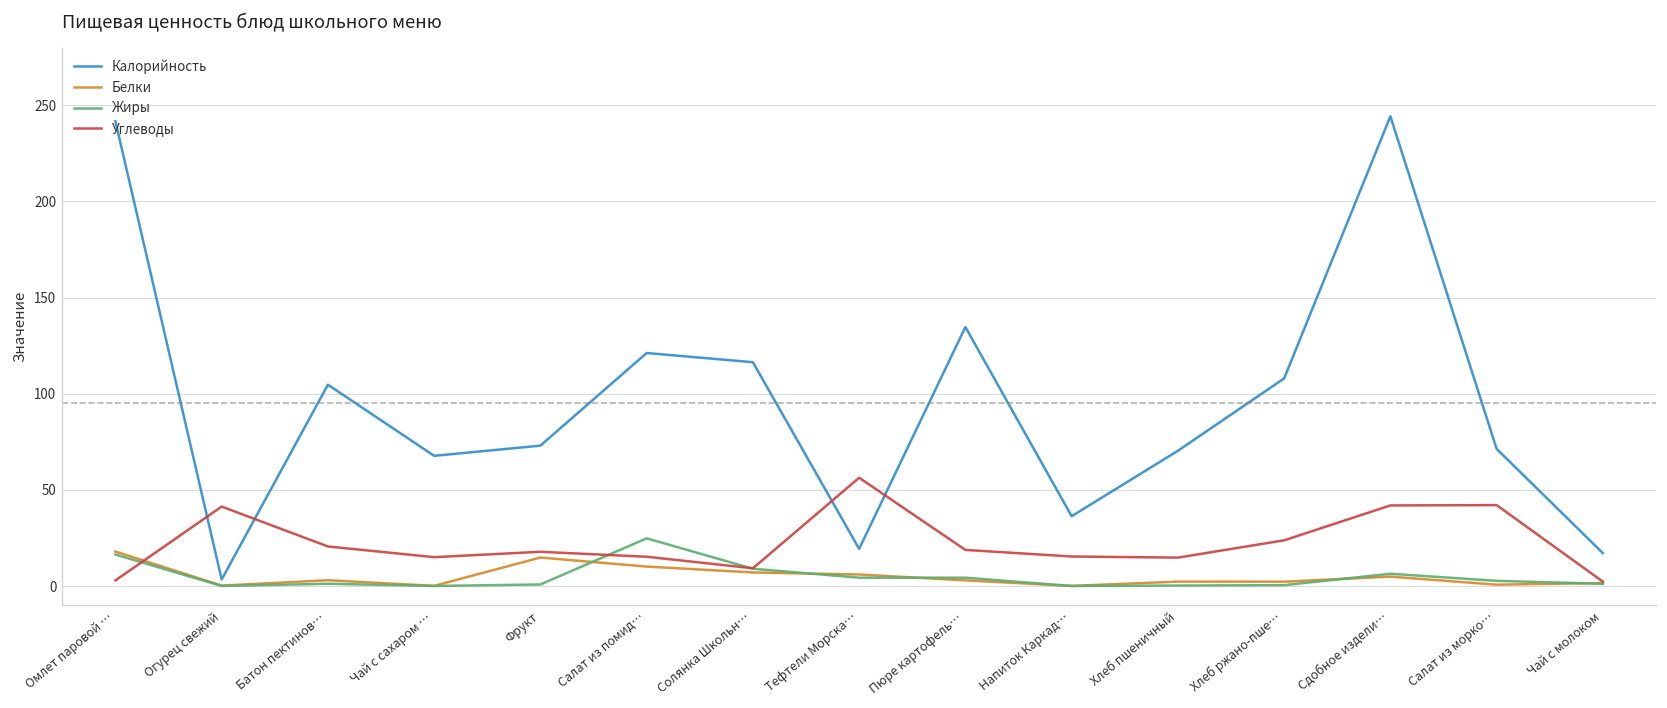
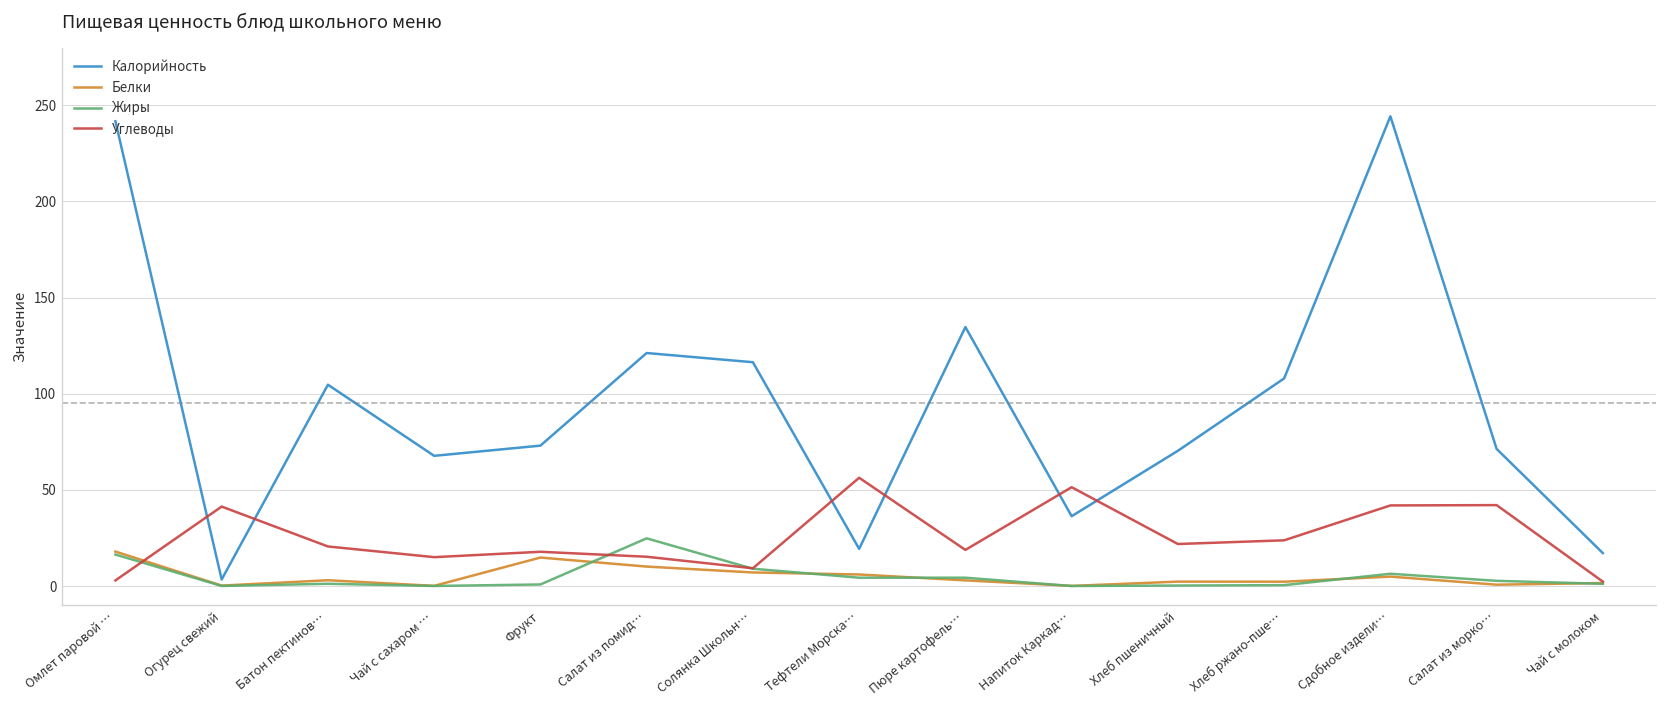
Углеводы, Напиток Каркад…: 15 -> 51
Углеводы, Хлеб пшеничный: 15 -> 22
